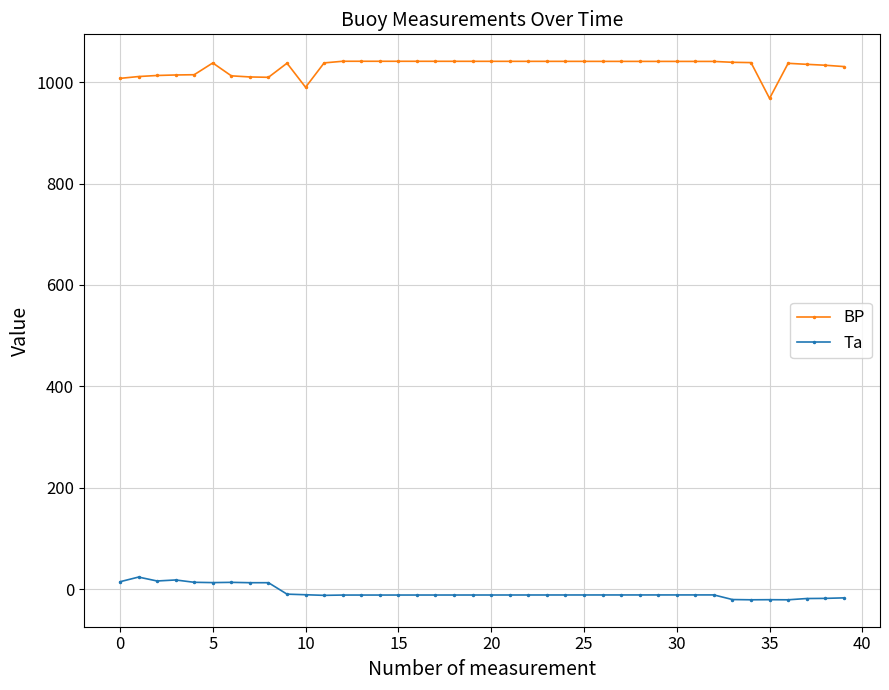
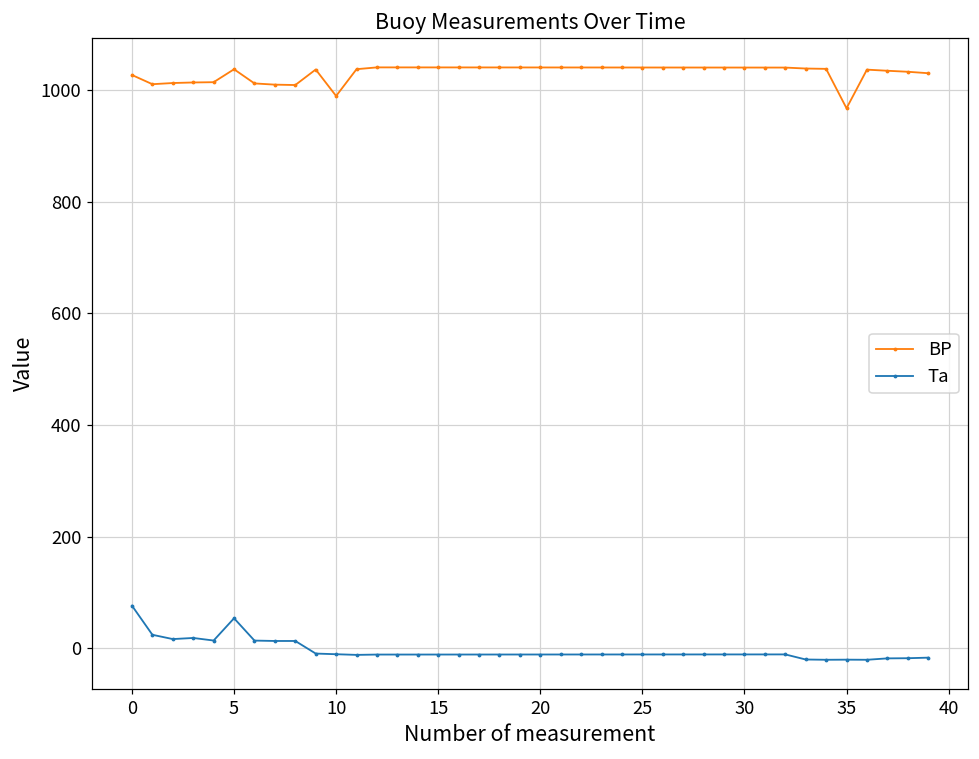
BP, 0: 1010 -> 1030
Ta, 0: 10 -> 80
Ta, 5: 10 -> 50
